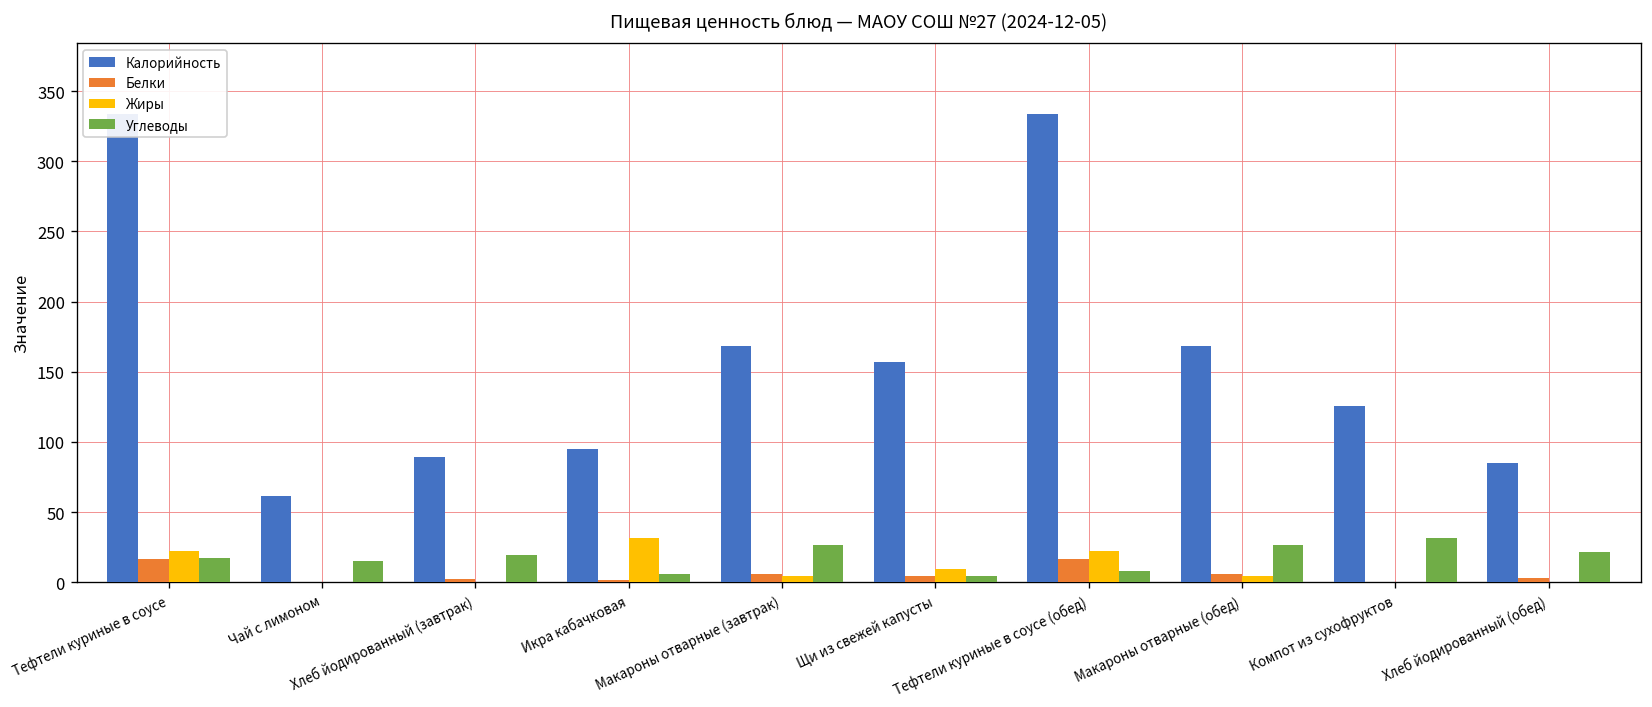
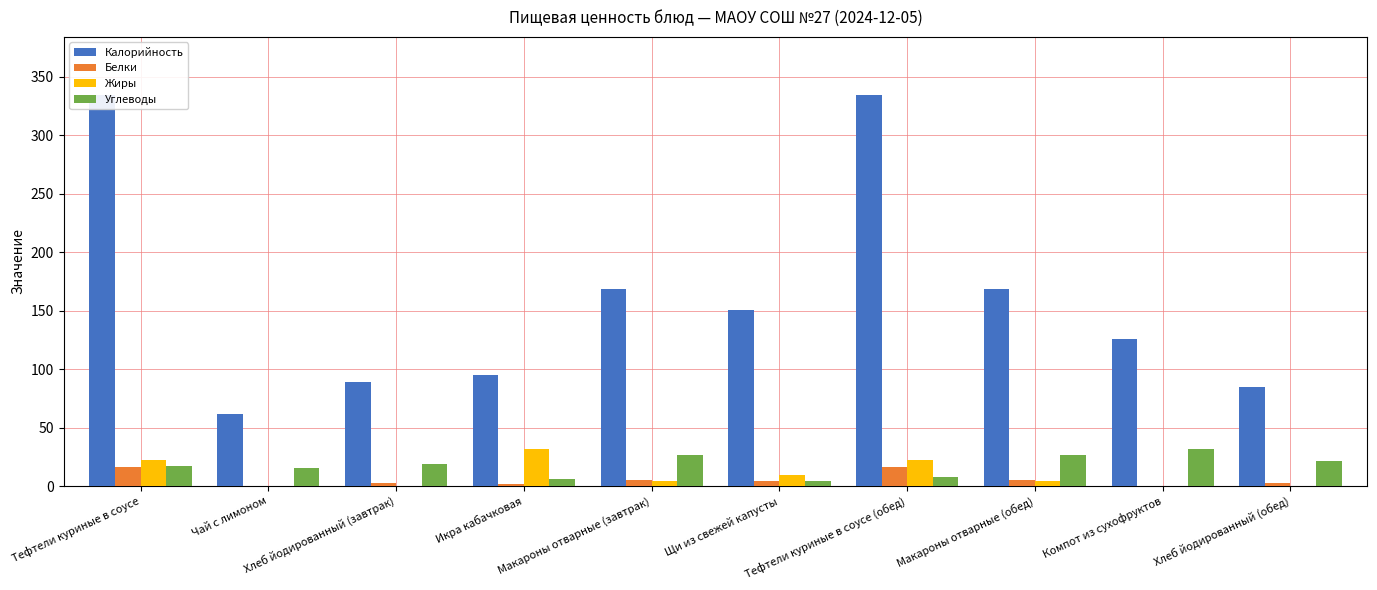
Калорийность, Щи из свежей капусты: 157 -> 150
